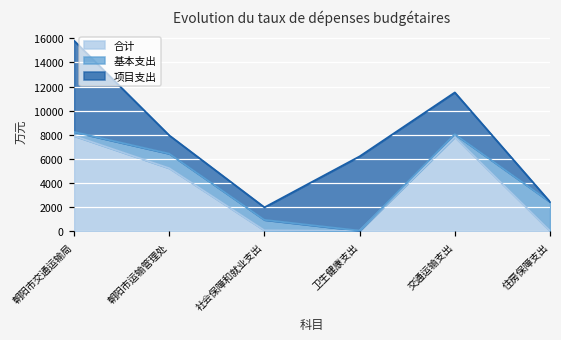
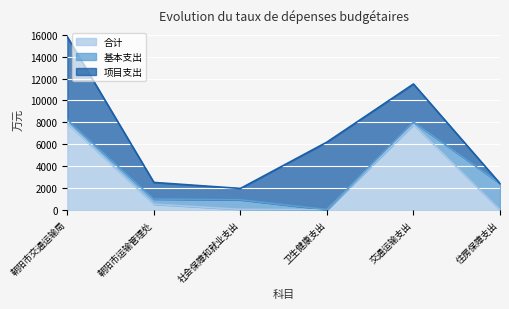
合计, 朝阳市运输管理处: 5200 -> 500
基本支出, 朝阳市运输管理处: 1200 -> 500
